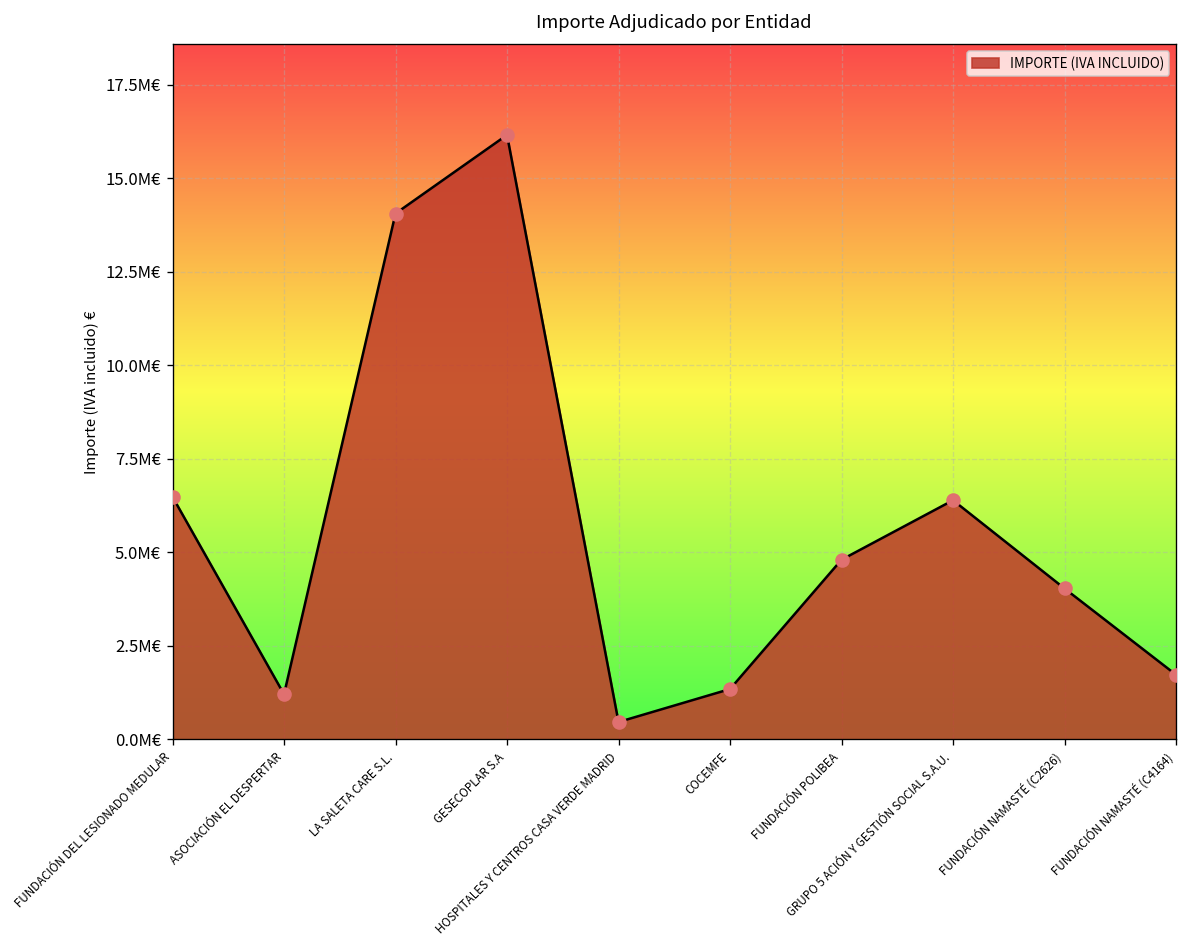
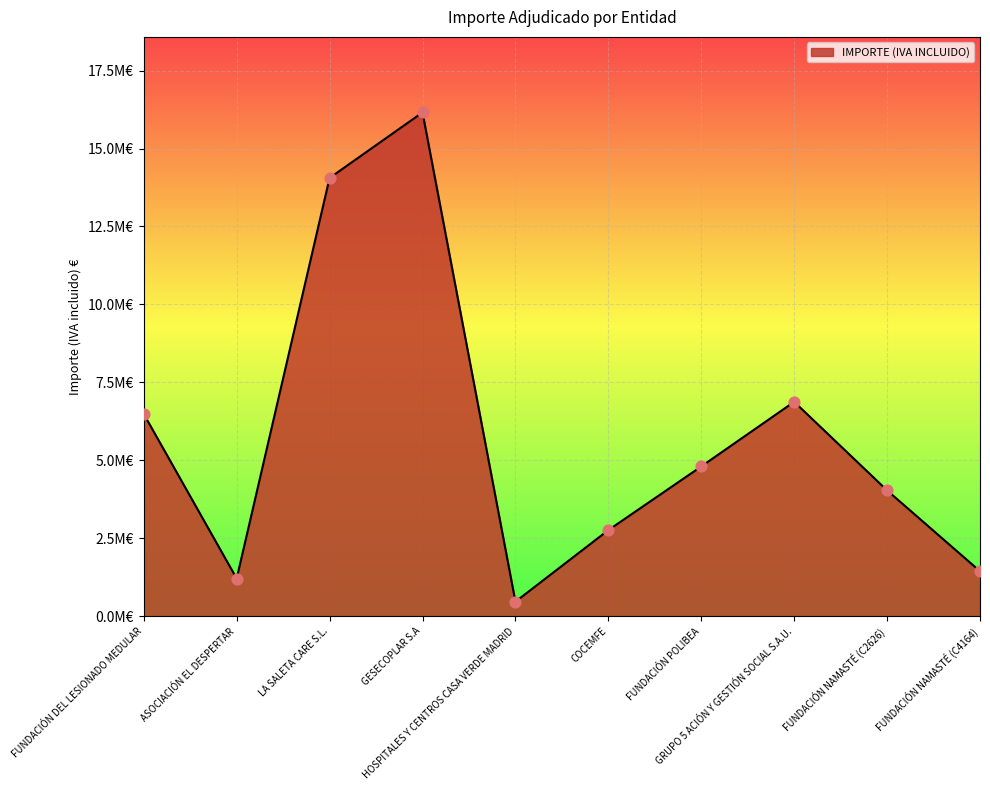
COCEMFE: 1.3M€ -> 2.8M€
GRUPO 5 ACIÓN Y GESTIÓN SOCIAL S.A.U.: 6.4M€ -> 6.9M€
FUNDACIÓN NAMASTÉ (C4164): 1.7M€ -> 1.4M€
